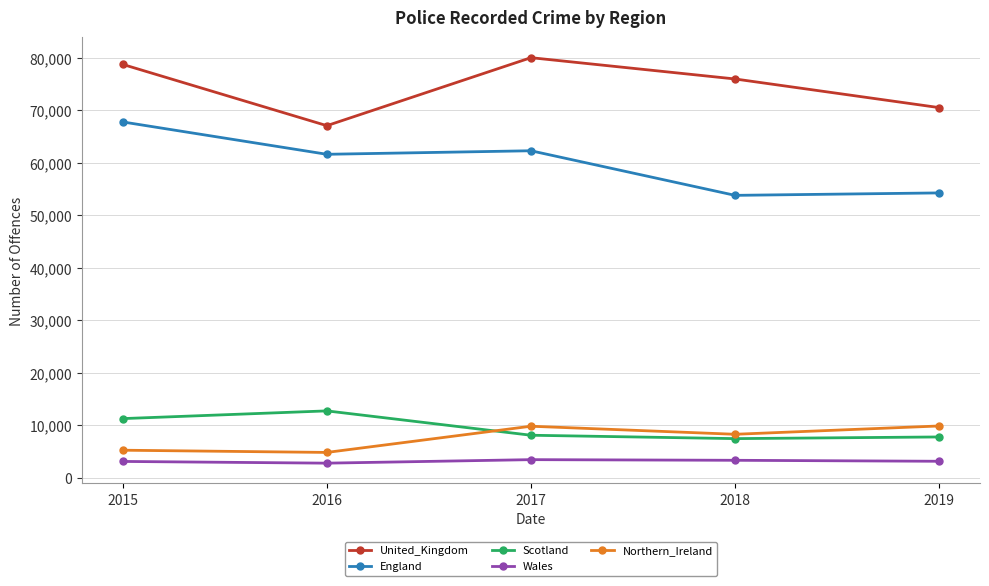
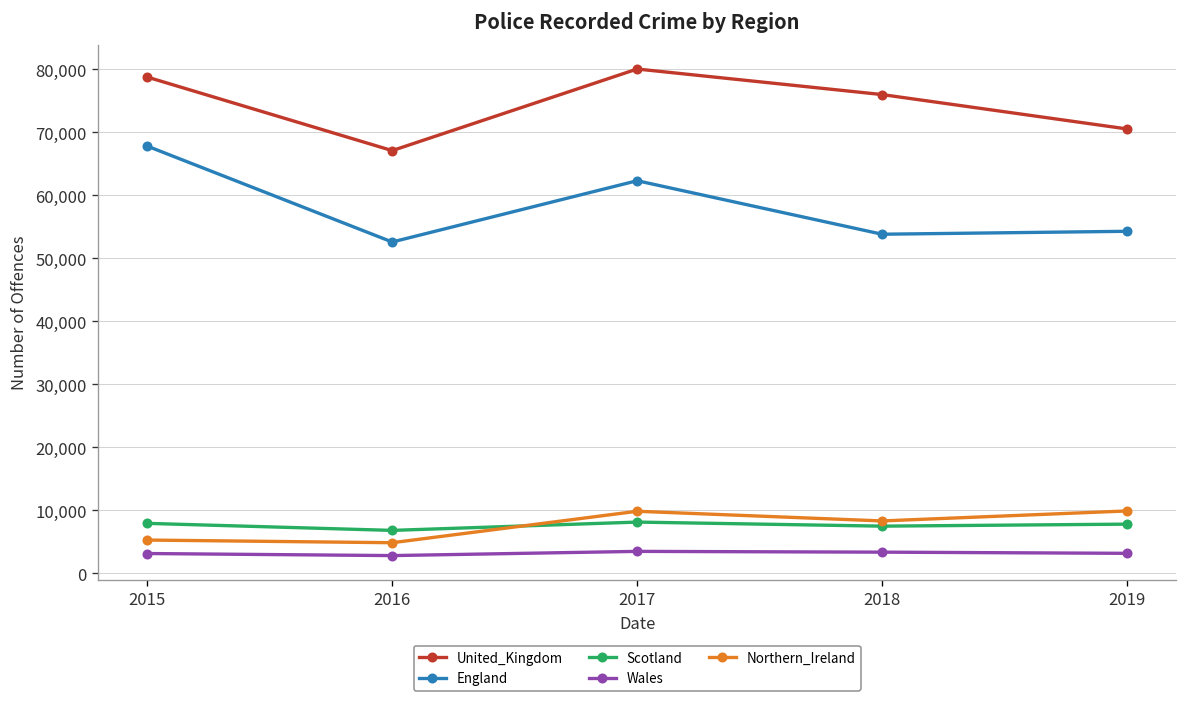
Scotland, 2015: 11,000 -> 8,000
England, 2016: 62,000 -> 53,000
Scotland, 2016: 13,000 -> 7,000
